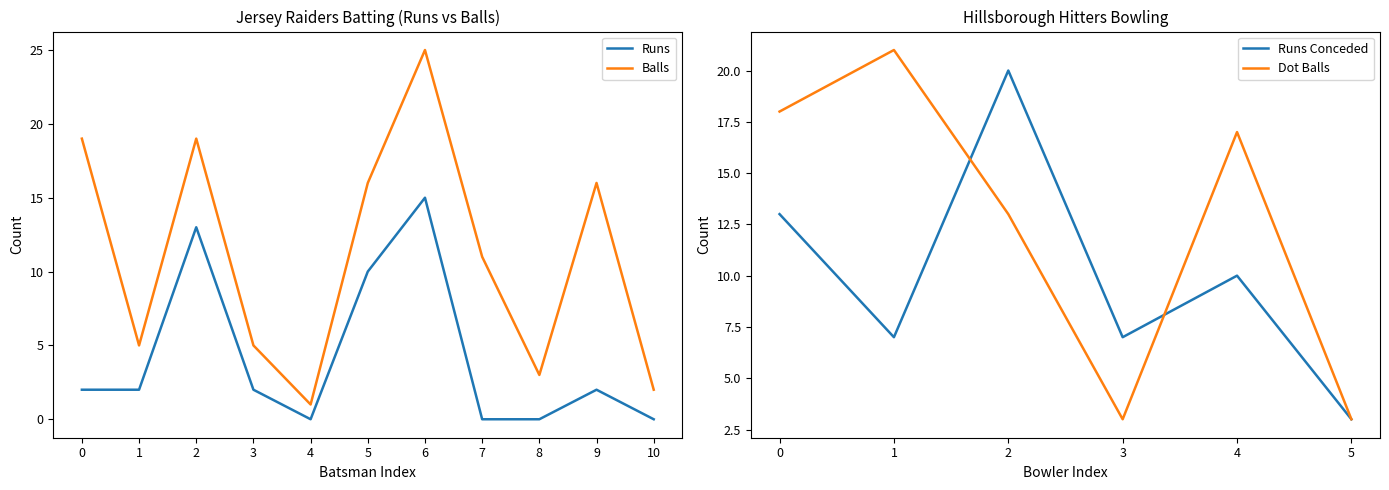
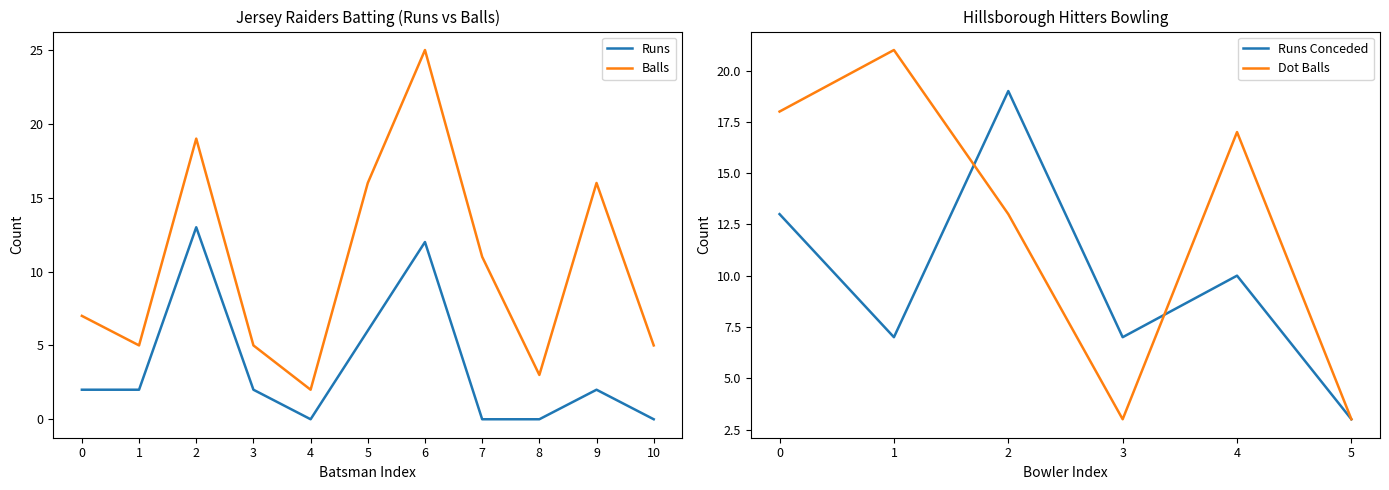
Jersey Raiders Batting (Runs vs Balls), Balls, 0: 19 -> 7
Jersey Raiders Batting (Runs vs Balls), Balls, 4: 1 -> 2
Jersey Raiders Batting (Runs vs Balls), Runs, 5: 10 -> 6
Jersey Raiders Batting (Runs vs Balls), Runs, 6: 15 -> 12
Jersey Raiders Batting (Runs vs Balls), Balls, 10: 2 -> 5
Hillsborough Hitters Bowling, Runs Conceded, 2: 20 -> 19
